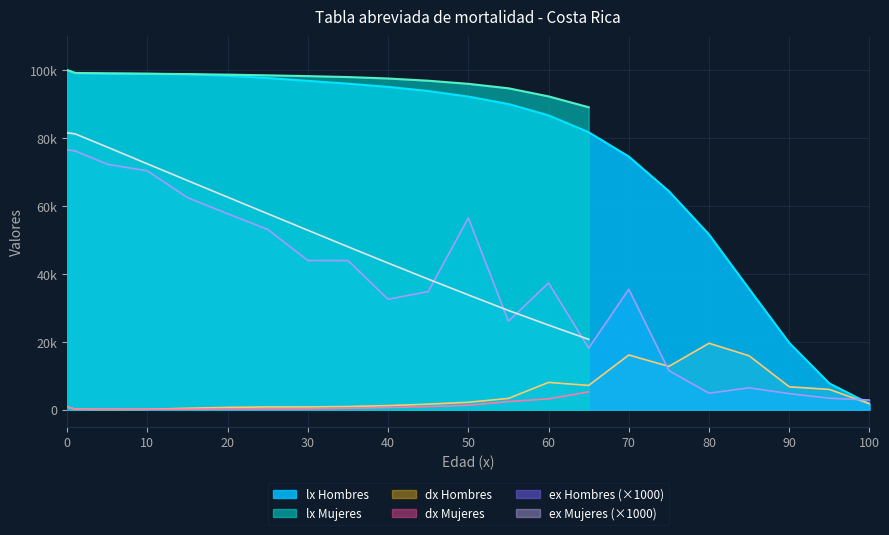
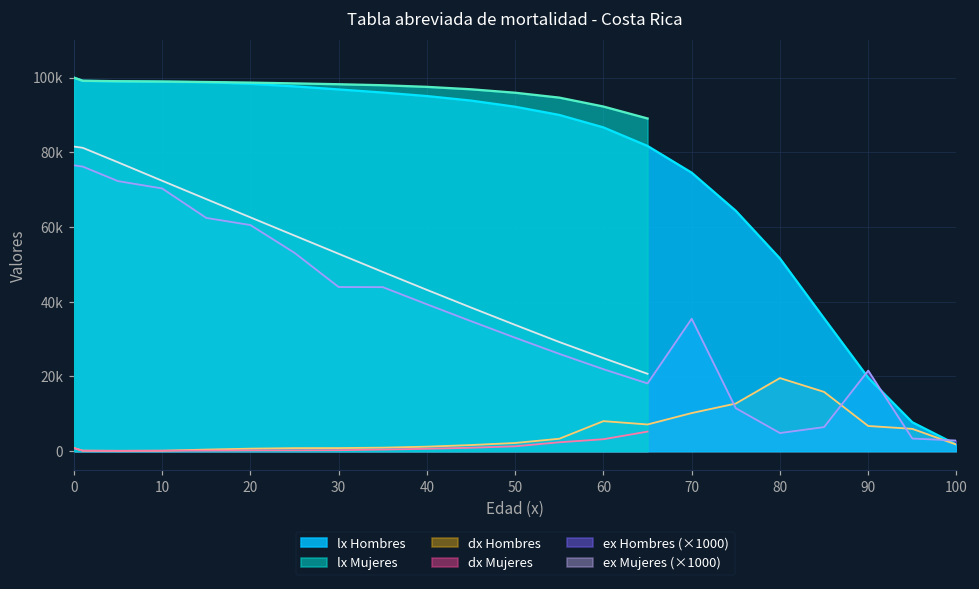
ex Hombres (×1000), 20: 58000 -> 61000
ex Hombres (×1000), 40: 33000 -> 39000
ex Hombres (×1000), 50: 56000 -> 30000
ex Hombres (×1000), 60: 37000 -> 22000
dx Hombres, 70: 16000 -> 10000
ex Hombres (×1000), 90: 5000 -> 22000
